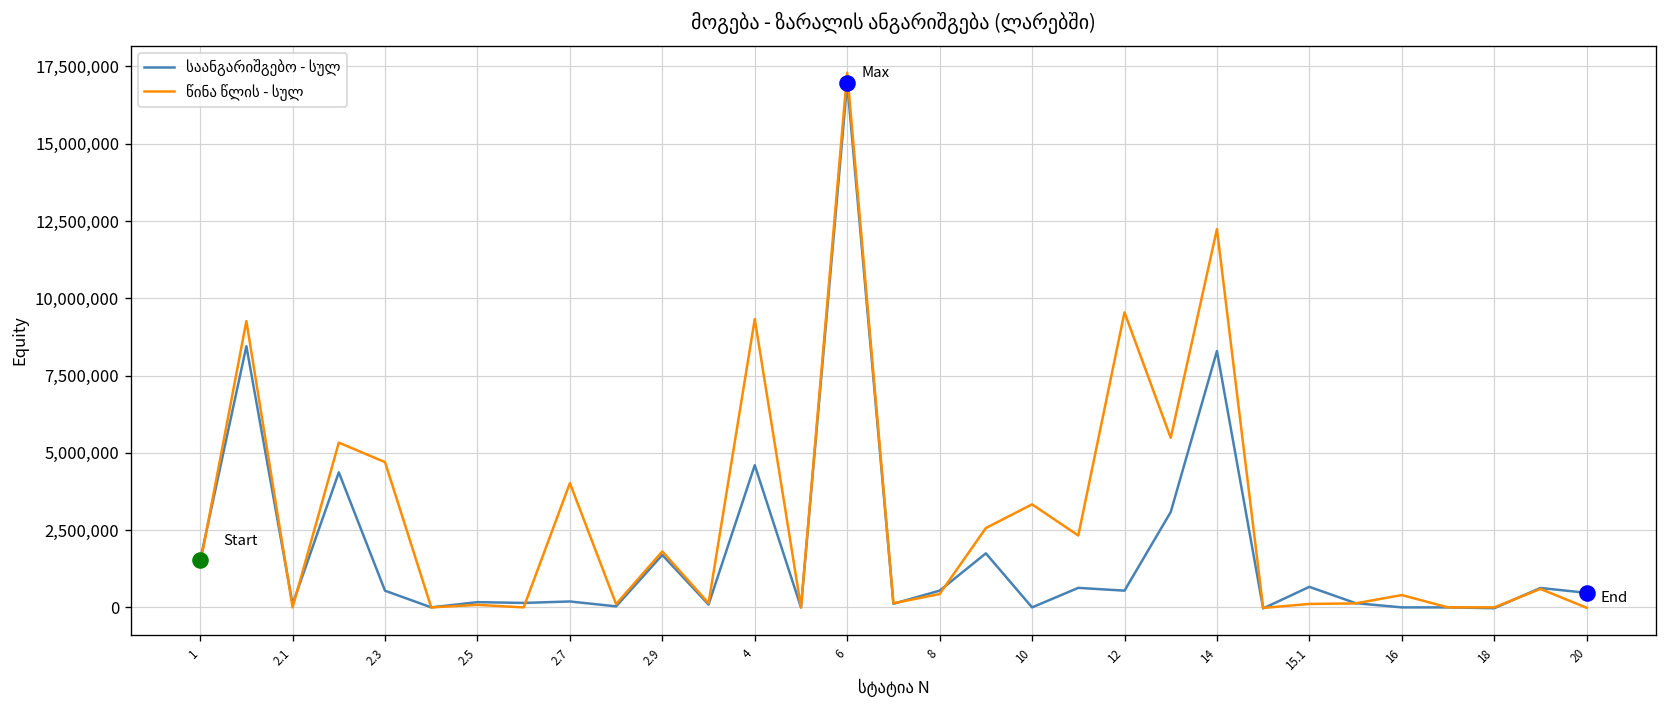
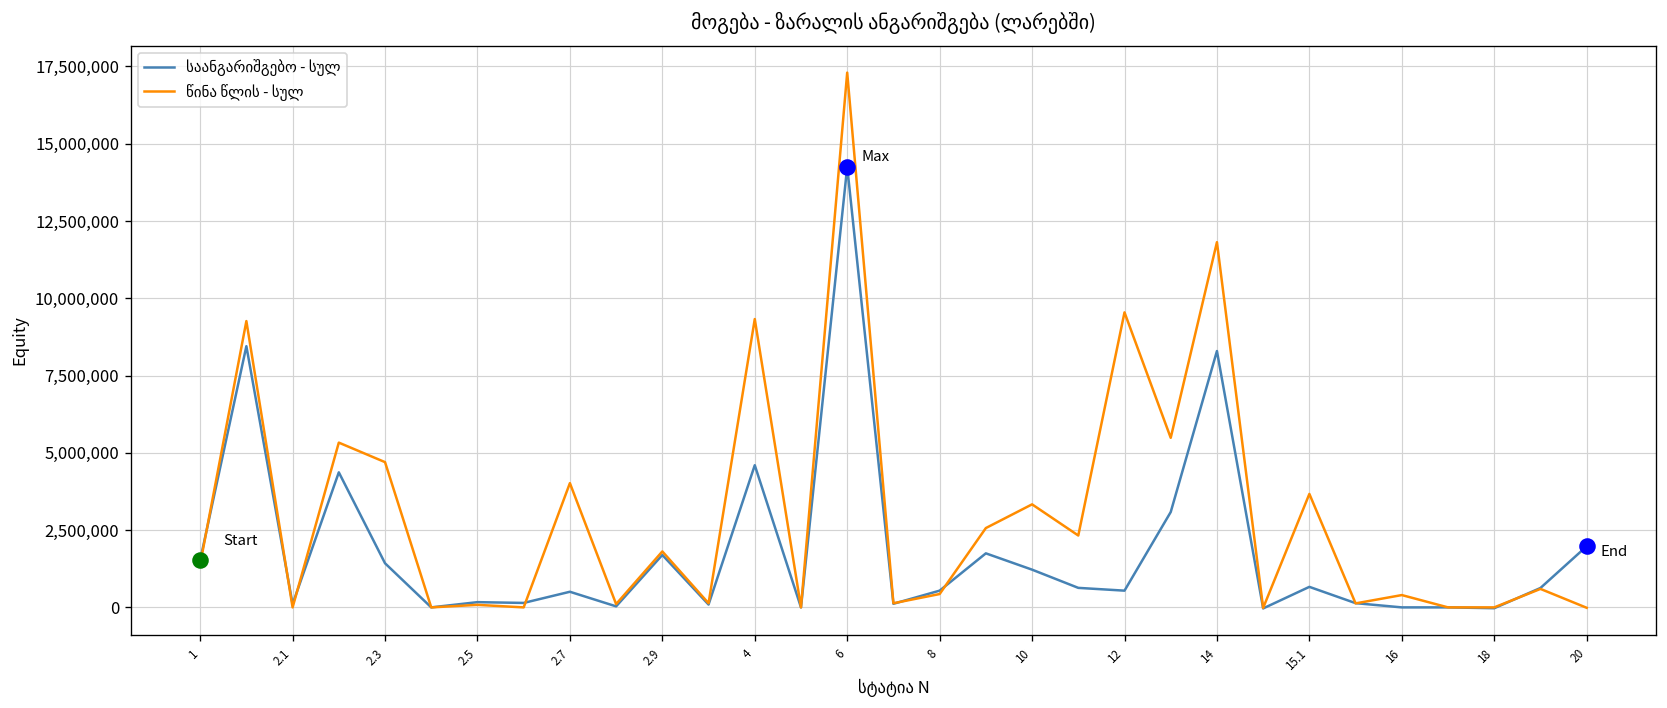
საანგარიშგებო - სულ, 2.3: 500,000 -> 1,400,000
საანგარიშგებო - სულ, 2.7: 200,000 -> 500,000
საანგარიშგებო - სულ, 6: 17,000,000 -> 14,300,000
საანგარიშგებო - სულ, 10: 0 -> 1,200,000
წინა წლის - სულ, 14: 12,200,000 -> 11,800,000
წინა წლის - სულ, 15.1: 100,000 -> 3,700,000
საანგარიშგებო - სულ, 20: 500,000 -> 2,000,000
